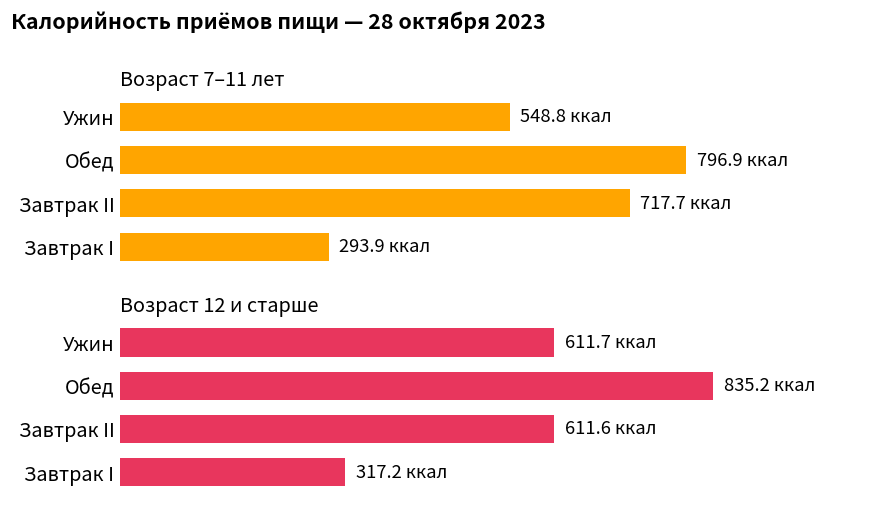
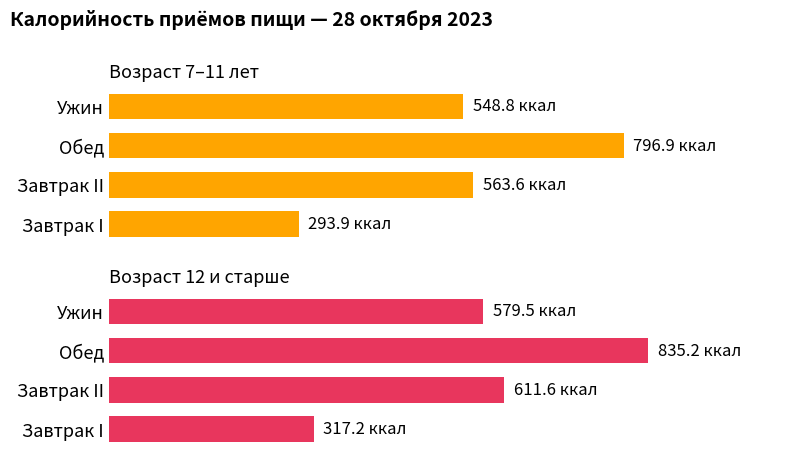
Возраст 7–11 лет, Завтрак II: 717.7 -> 563.6
Возраст 12 и старше, Ужин: 611.7 -> 579.5
